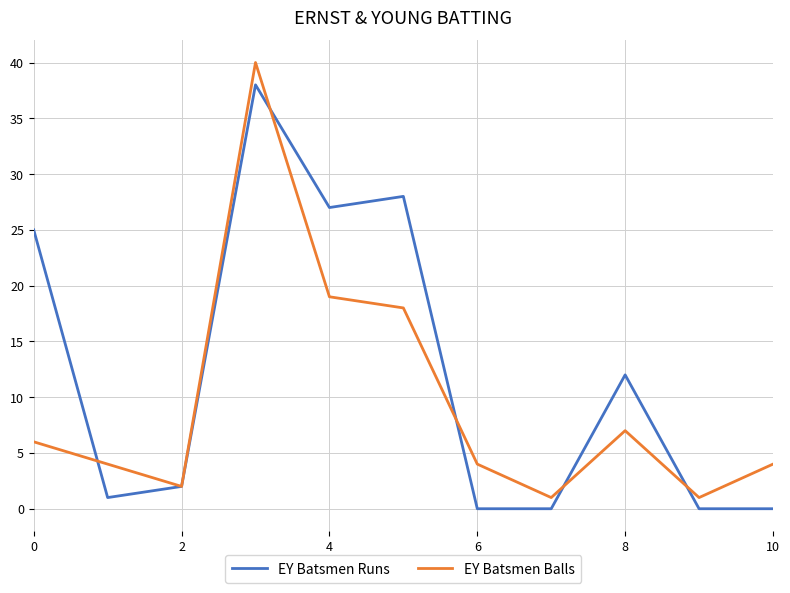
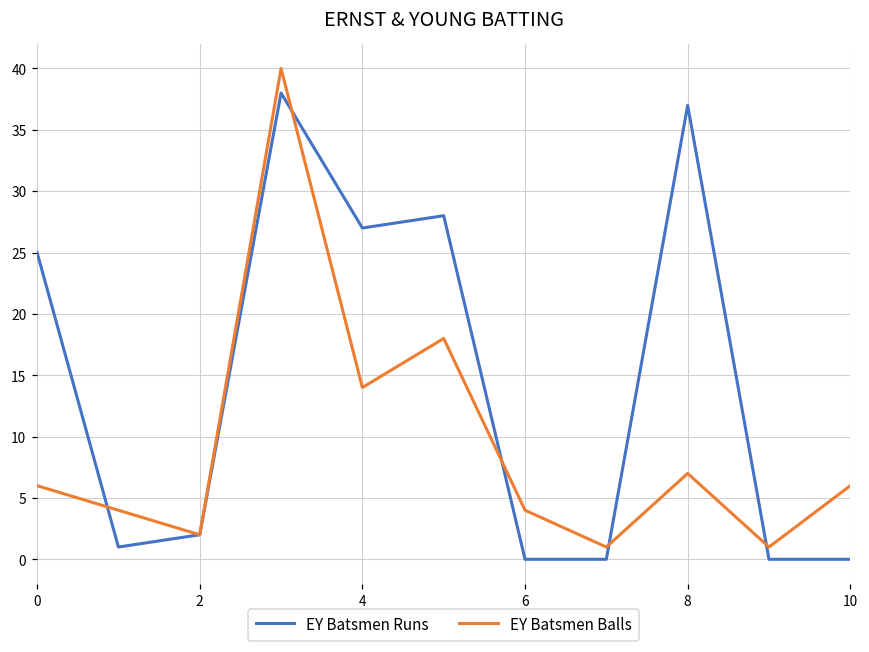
EY Batsmen Balls, 4: 19 -> 14
EY Batsmen Runs, 8: 12 -> 37
EY Batsmen Balls, 10: 4 -> 6
